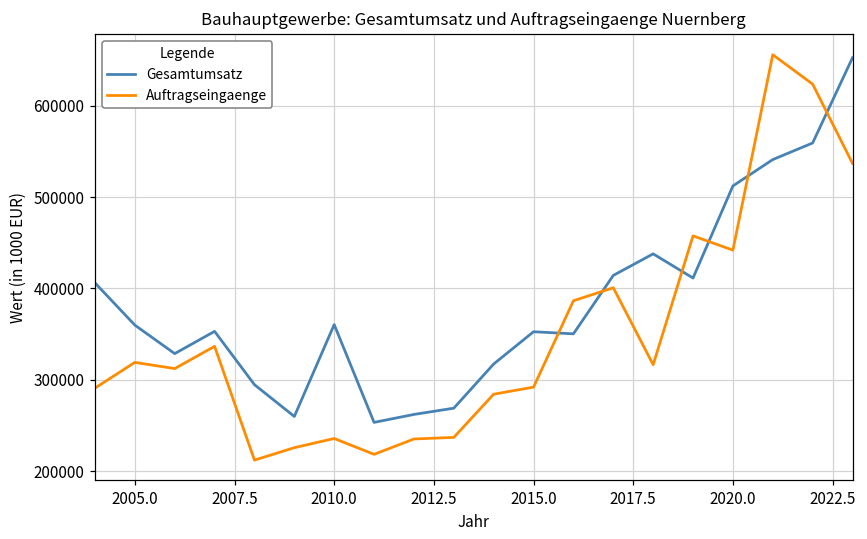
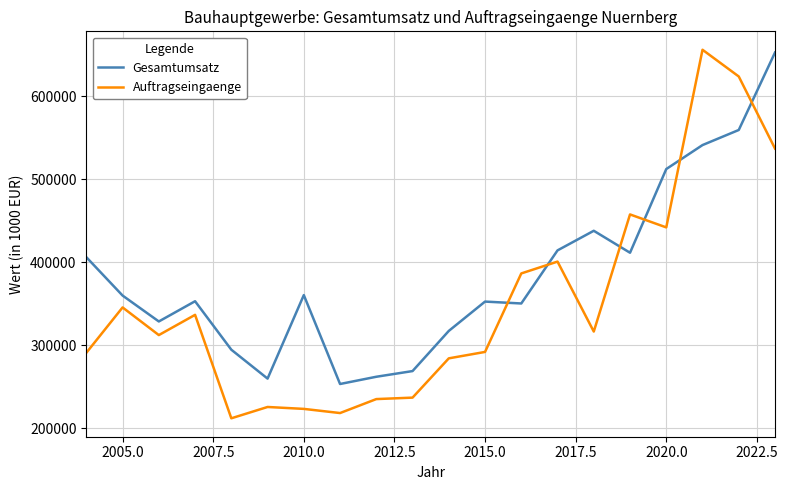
Auftragseingaenge, 2005.0: 320000 -> 350000
Auftragseingaenge, 2010.0: 240000 -> 220000
